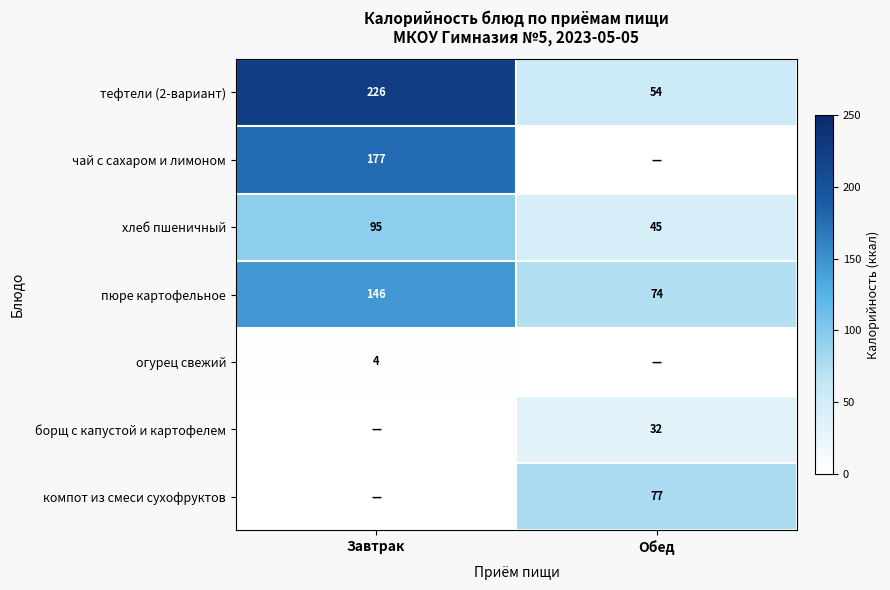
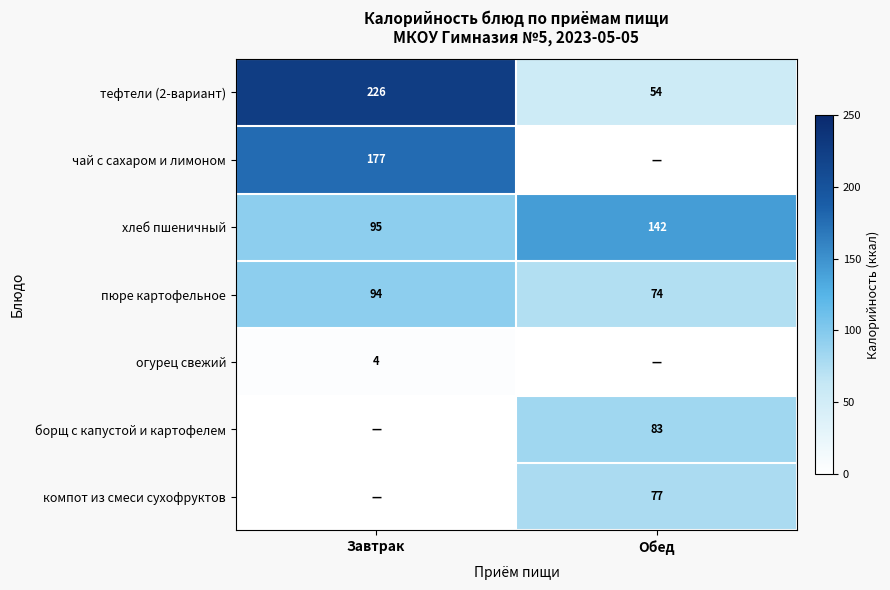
хлеб пшеничный, Обед: 45 -> 142
пюре картофельное, Завтрак: 146 -> 94
борщ с капустой и картофелем, Обед: 32 -> 83
